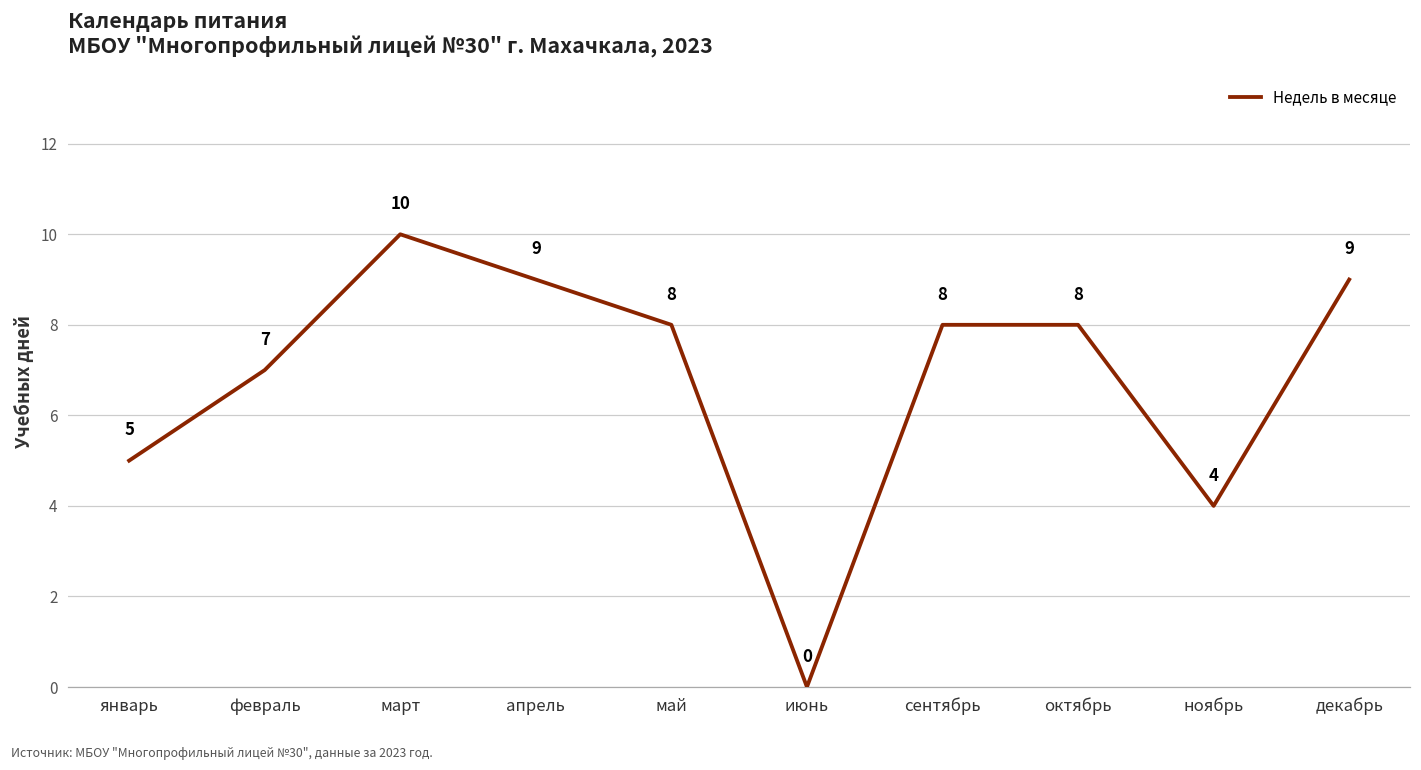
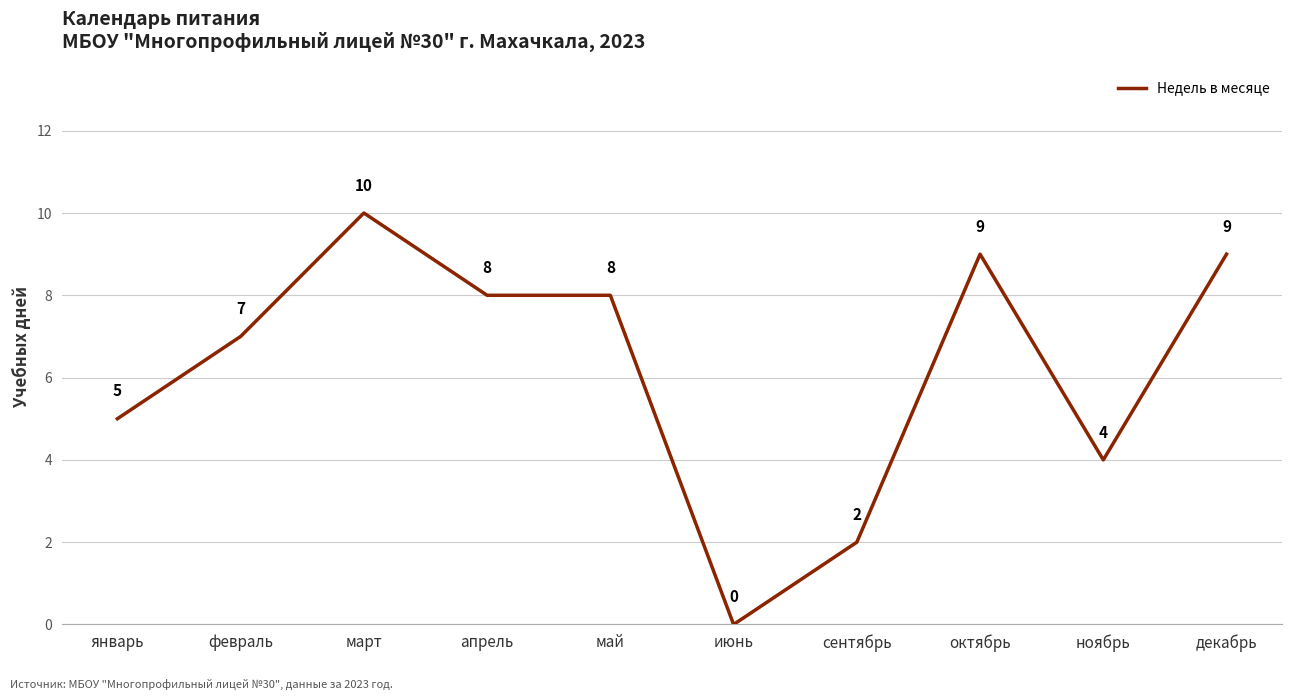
апрель: 9 -> 8
сентябрь: 8 -> 2
октябрь: 8 -> 9
